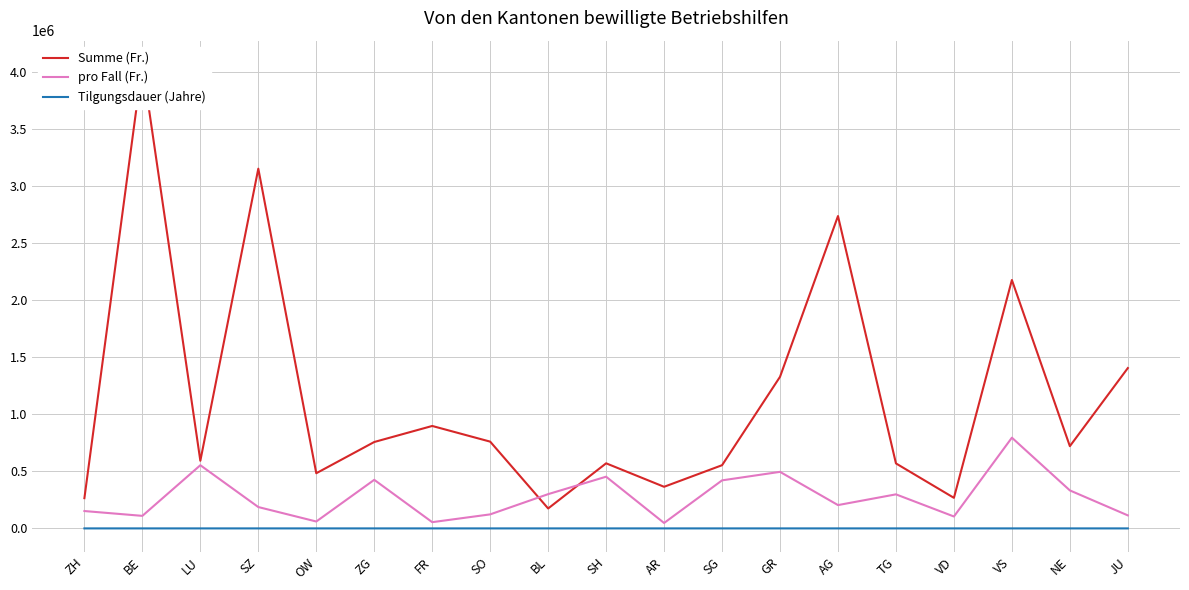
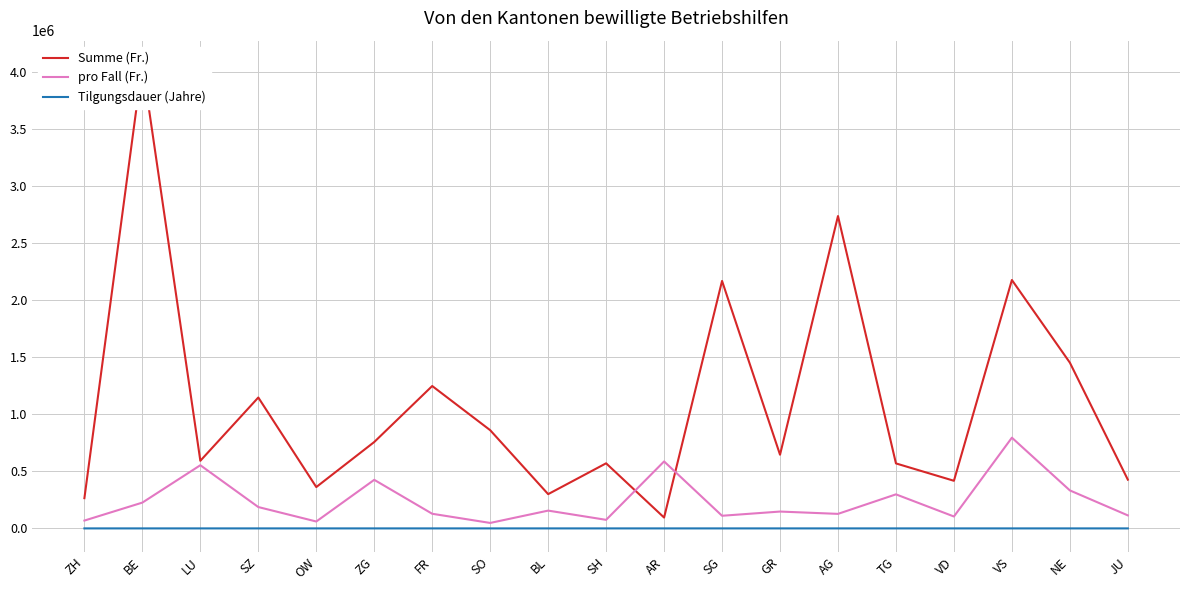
pro Fall (Fr.), ZH: 150000 -> 70000
pro Fall (Fr.), BE: 110000 -> 230000
Summe (Fr.), SZ: 3150000 -> 1150000
Summe (Fr.), OW: 480000 -> 360000
Summe (Fr.), FR: 900000 -> 1250000
pro Fall (Fr.), FR: 50000 -> 130000
Summe (Fr.), SO: 760000 -> 860000
pro Fall (Fr.), SO: 120000 -> 50000
Summe (Fr.), BL: 170000 -> 300000
pro Fall (Fr.), BL: 300000 -> 160000
pro Fall (Fr.), SH: 450000 -> 80000
Summe (Fr.), AR: 360000 -> 100000
pro Fall (Fr.), AR: 50000 -> 590000
Summe (Fr.), SG: 550000 -> 2170000
pro Fall (Fr.), SG: 420000 -> 110000
Summe (Fr.), GR: 1330000 -> 650000
pro Fall (Fr.), GR: 500000 -> 150000
pro Fall (Fr.), AG: 200000 -> 130000
Summe (Fr.), VD: 270000 -> 420000
Summe (Fr.), NE: 720000 -> 1450000
Summe (Fr.), JU: 1400000 -> 430000
